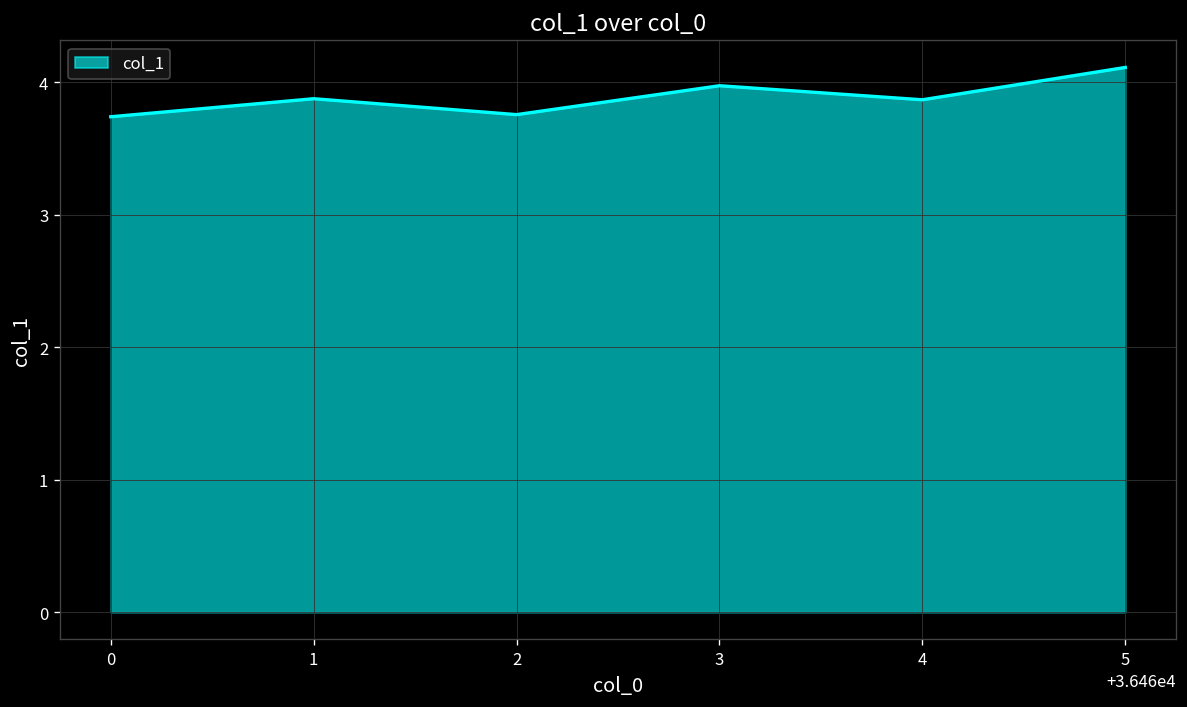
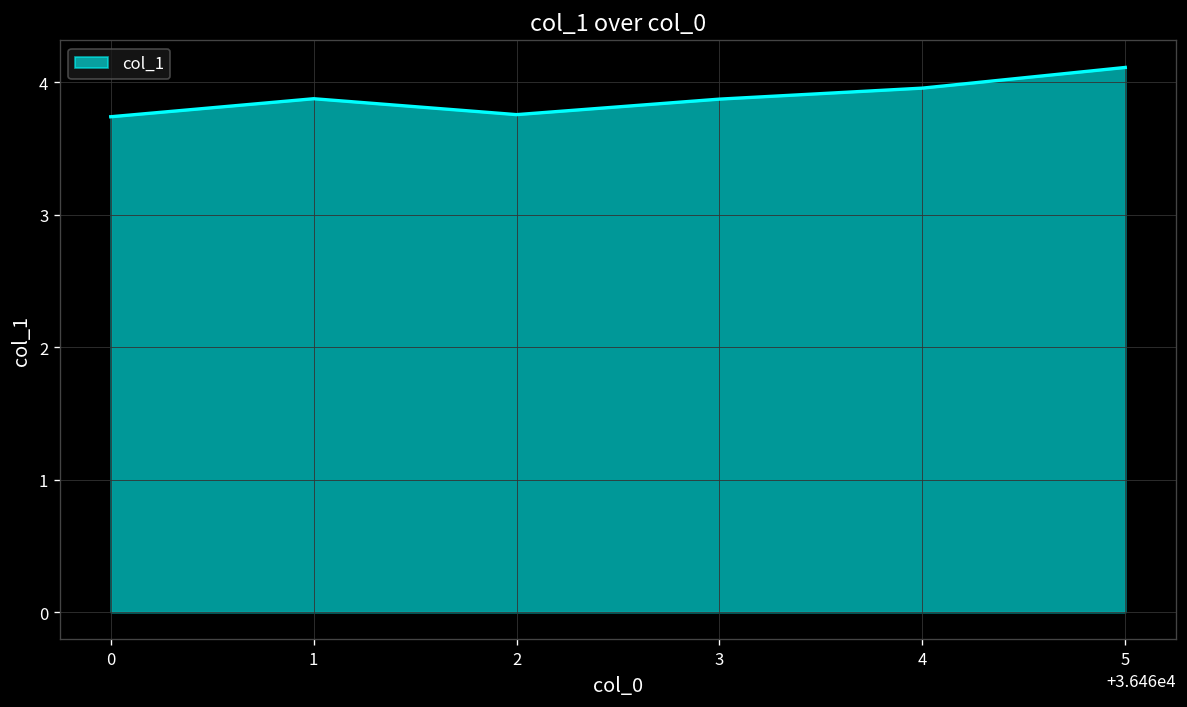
3: 3.97 -> 3.87
4: 3.87 -> 3.95
